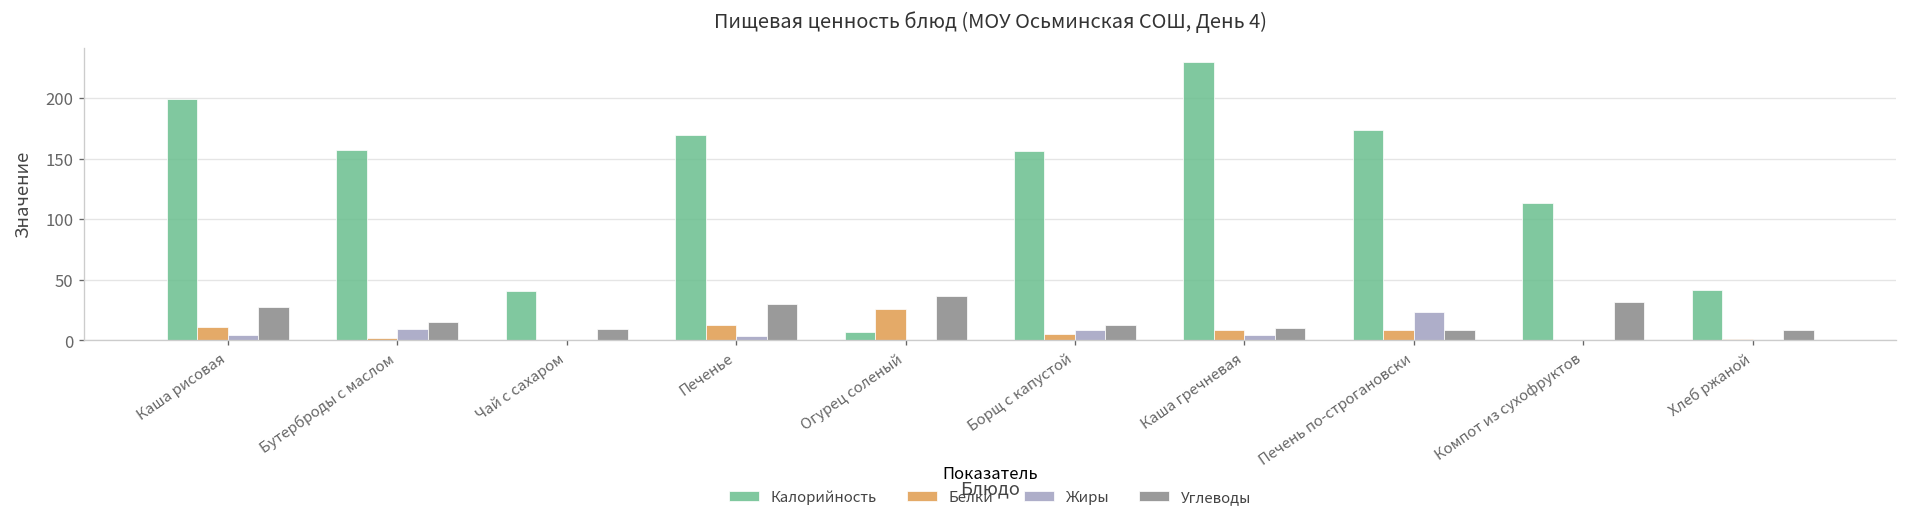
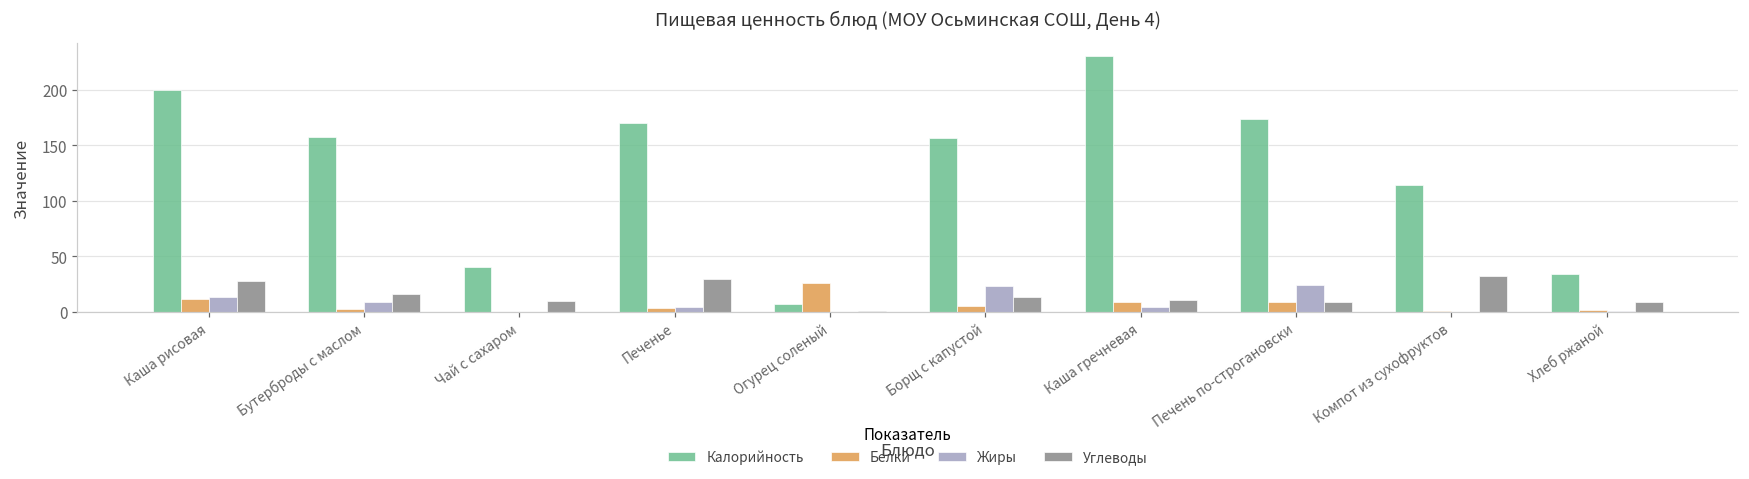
Жиры, Каша рисовая: 4 -> 13
Белки, Печенье: 12 -> 3
Углеводы, Огурец соленый: 36 -> 1
Жиры, Борщ с капустой: 9 -> 23
Калорийность, Хлеб ржаной: 42 -> 34
